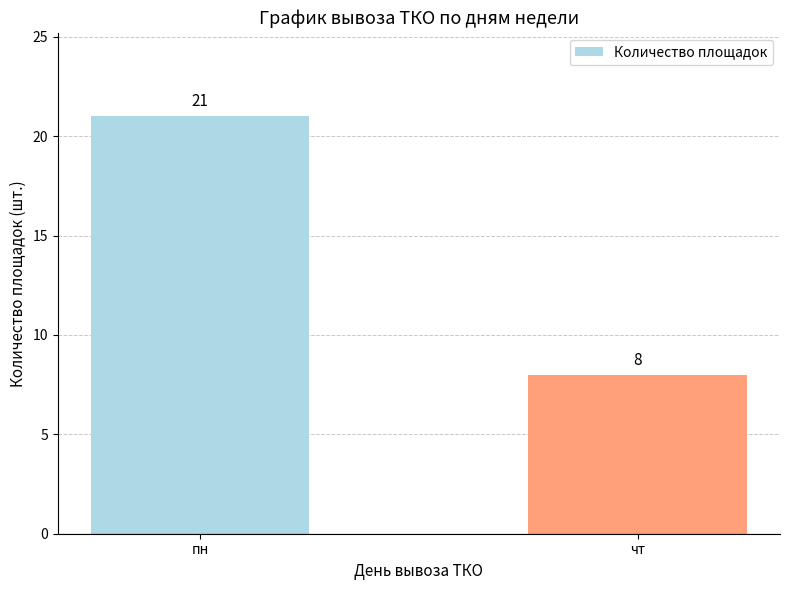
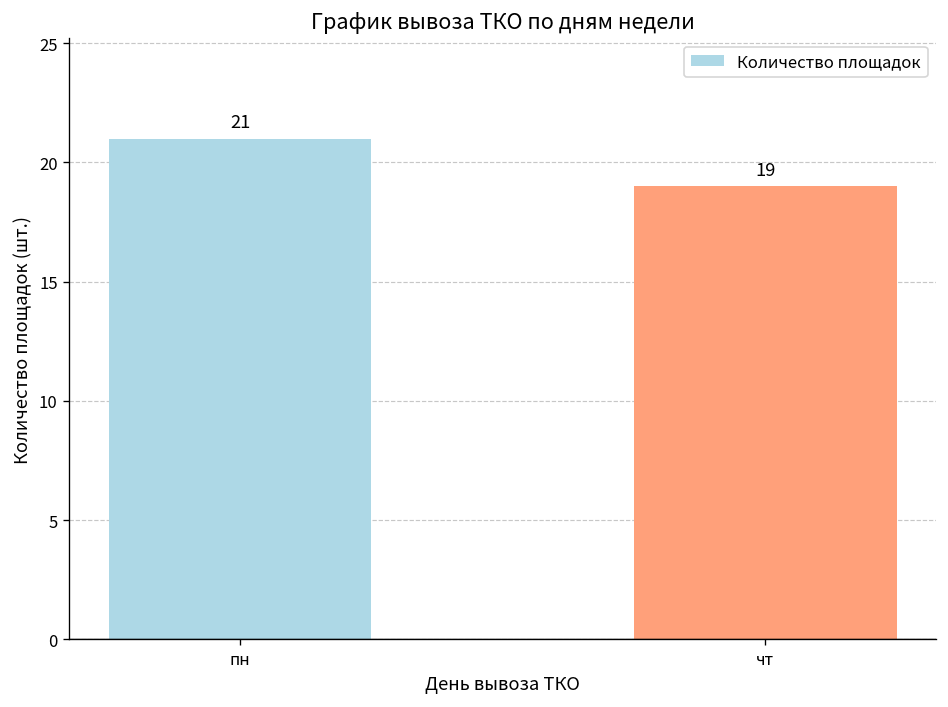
чт: 8 -> 19
